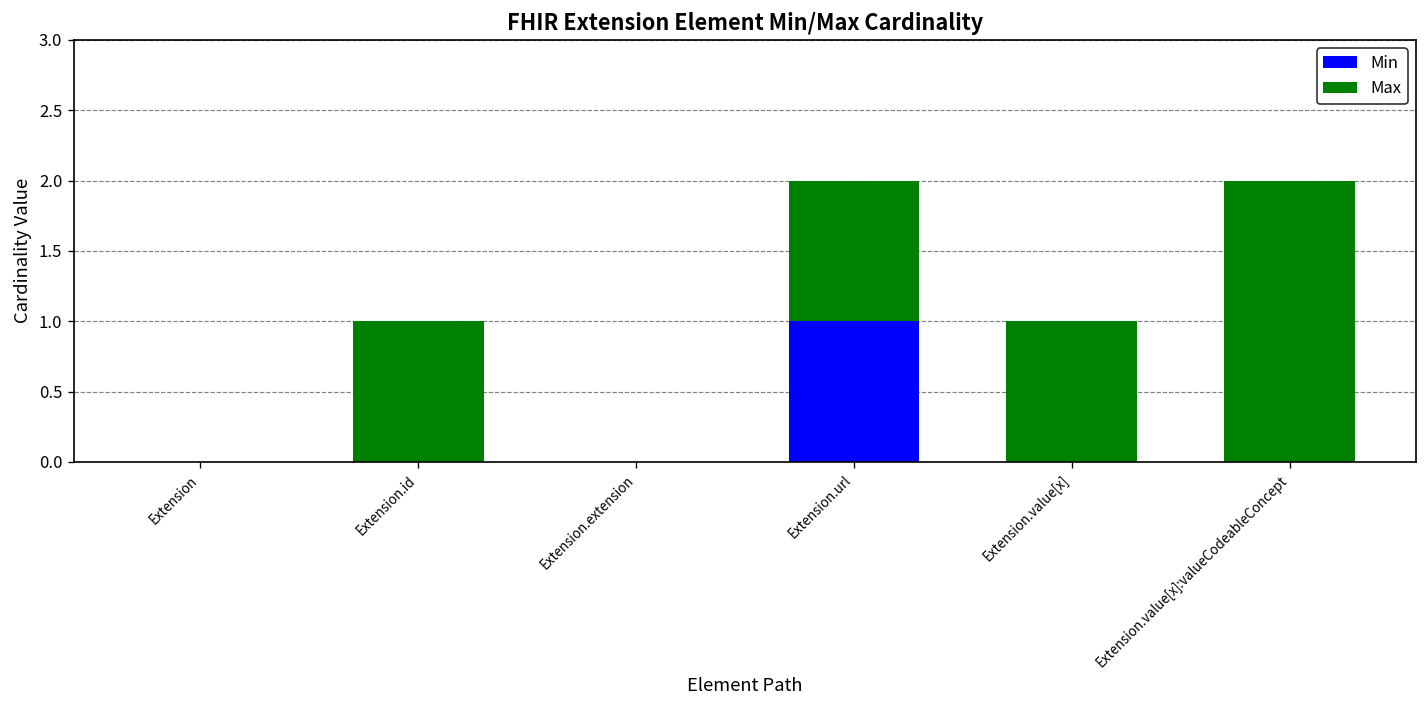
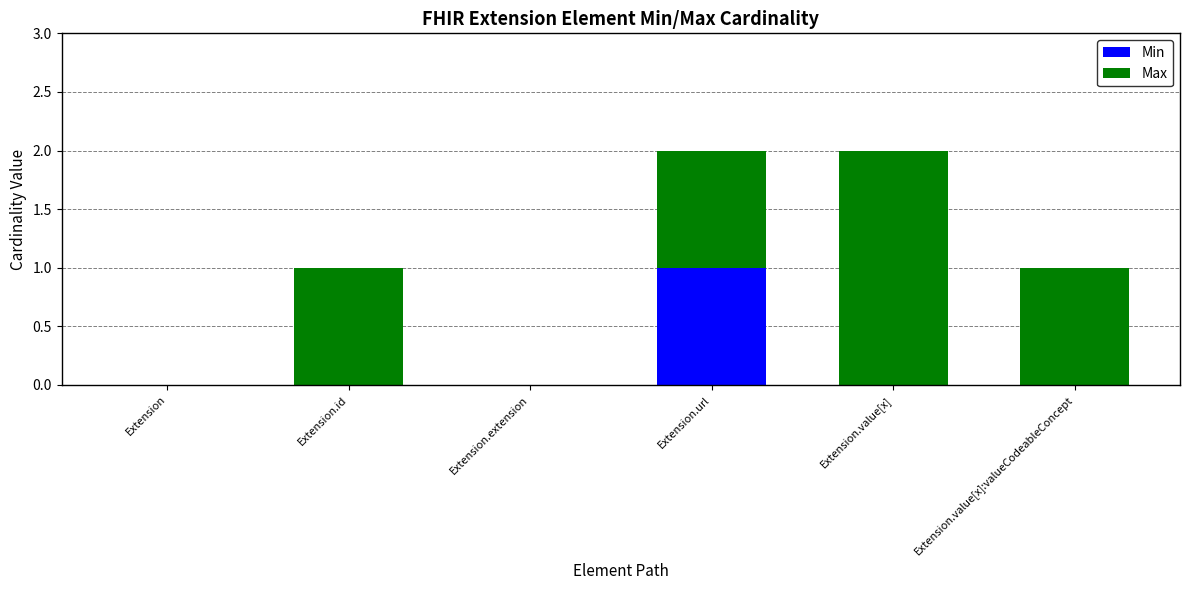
Max, Extension.value[x]: 1 -> 2
Max, Extension.value[x]:valueCodeableConcept: 2 -> 1
